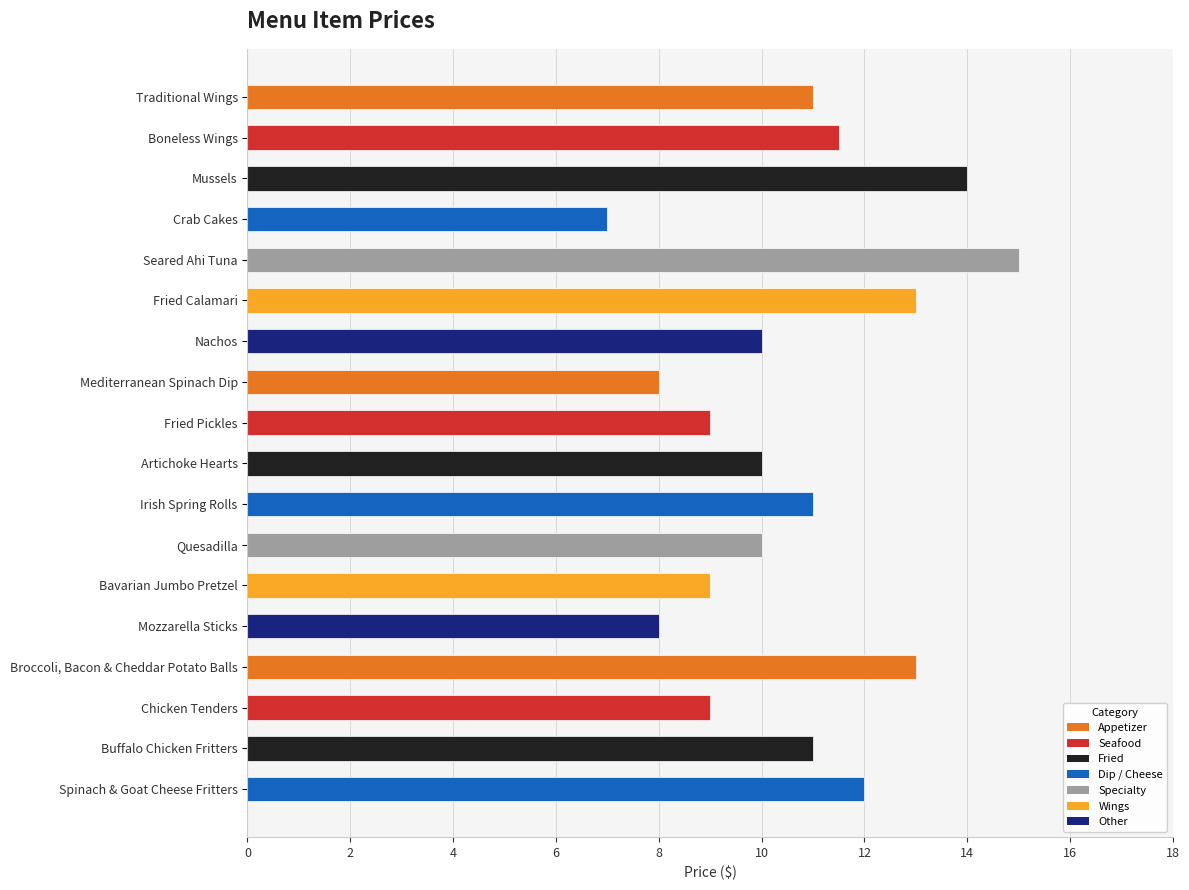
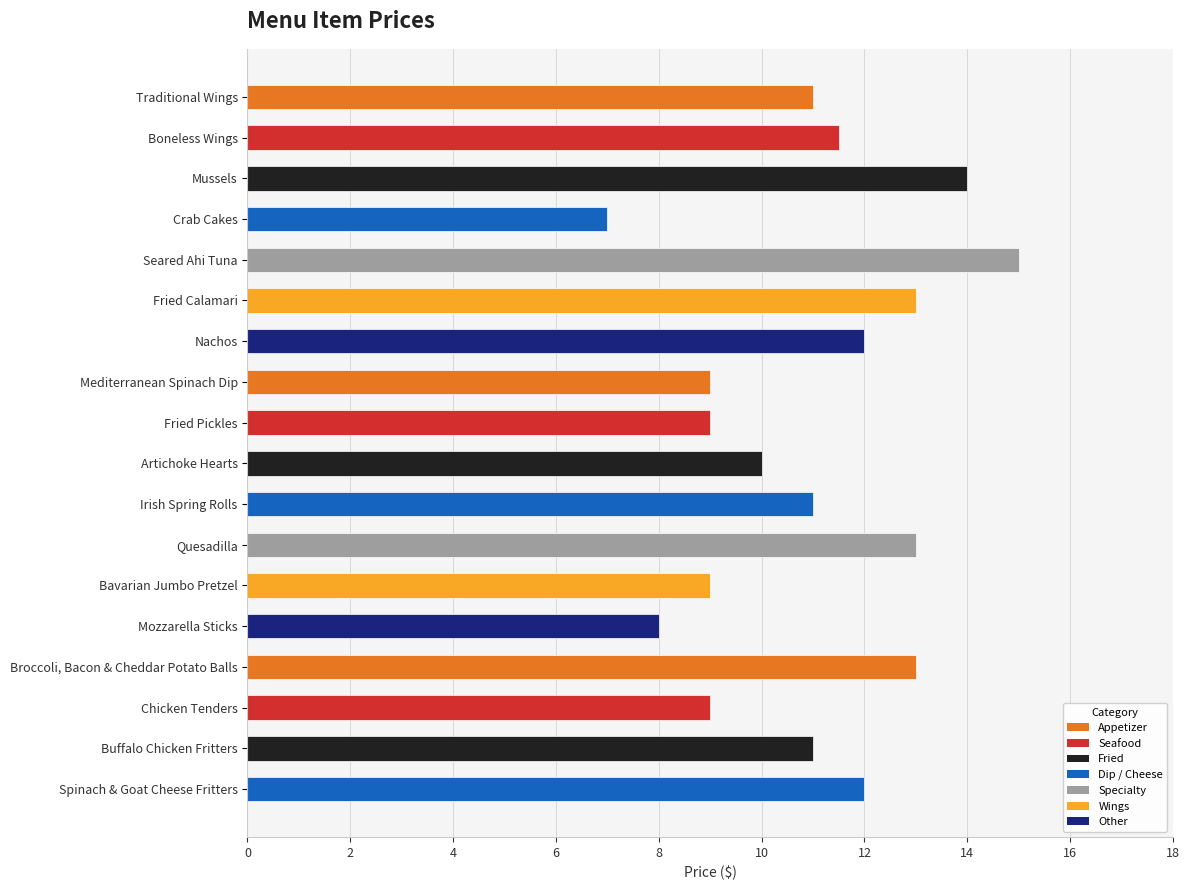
Nachos: 10 -> 12
Mediterranean Spinach Dip: 8 -> 9
Quesadilla: 10 -> 13
